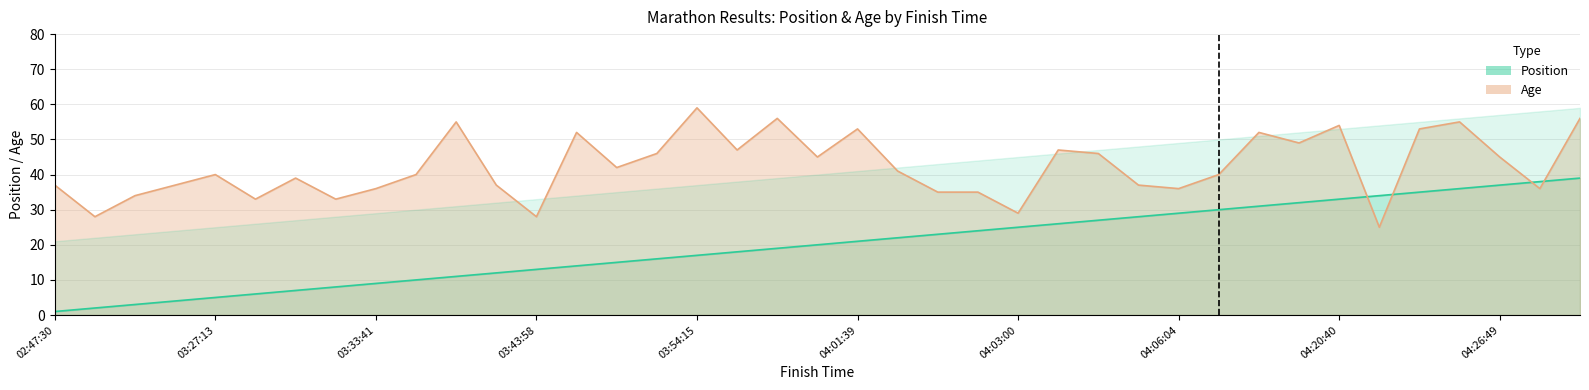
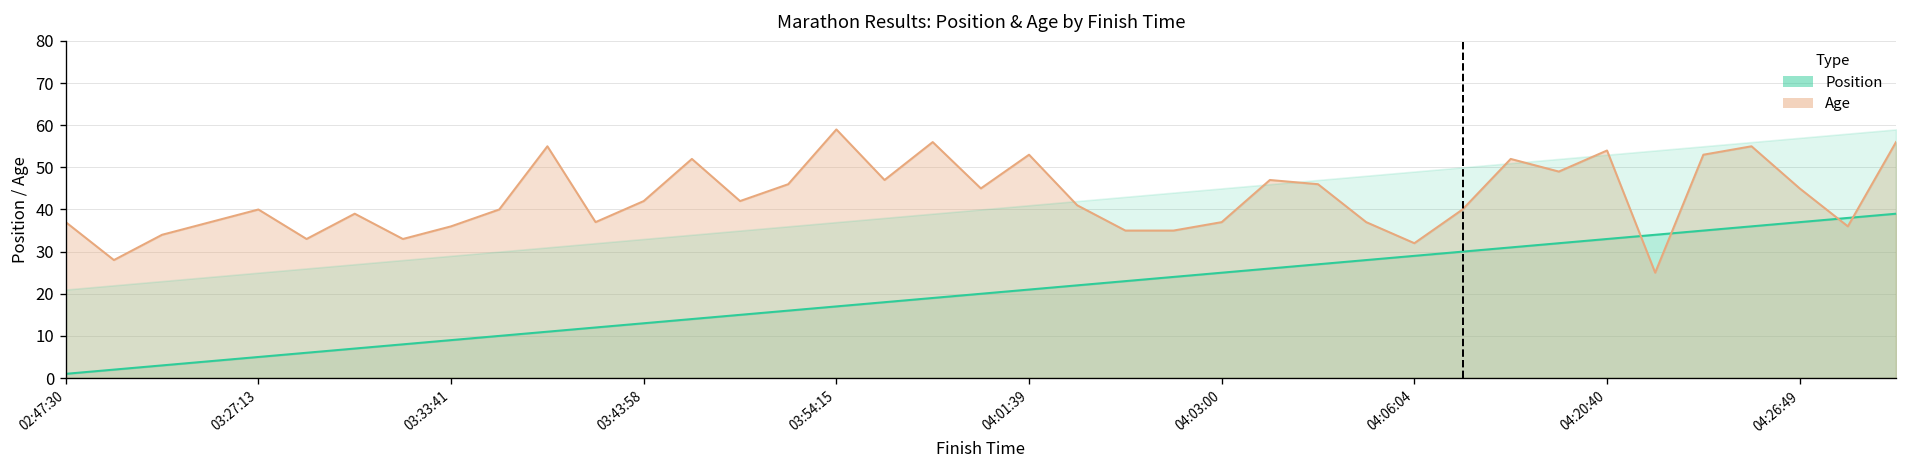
Age, 03:43:58: 28 -> 42
Age, 04:03:00: 29 -> 37
Age, 04:06:04: 36 -> 32
